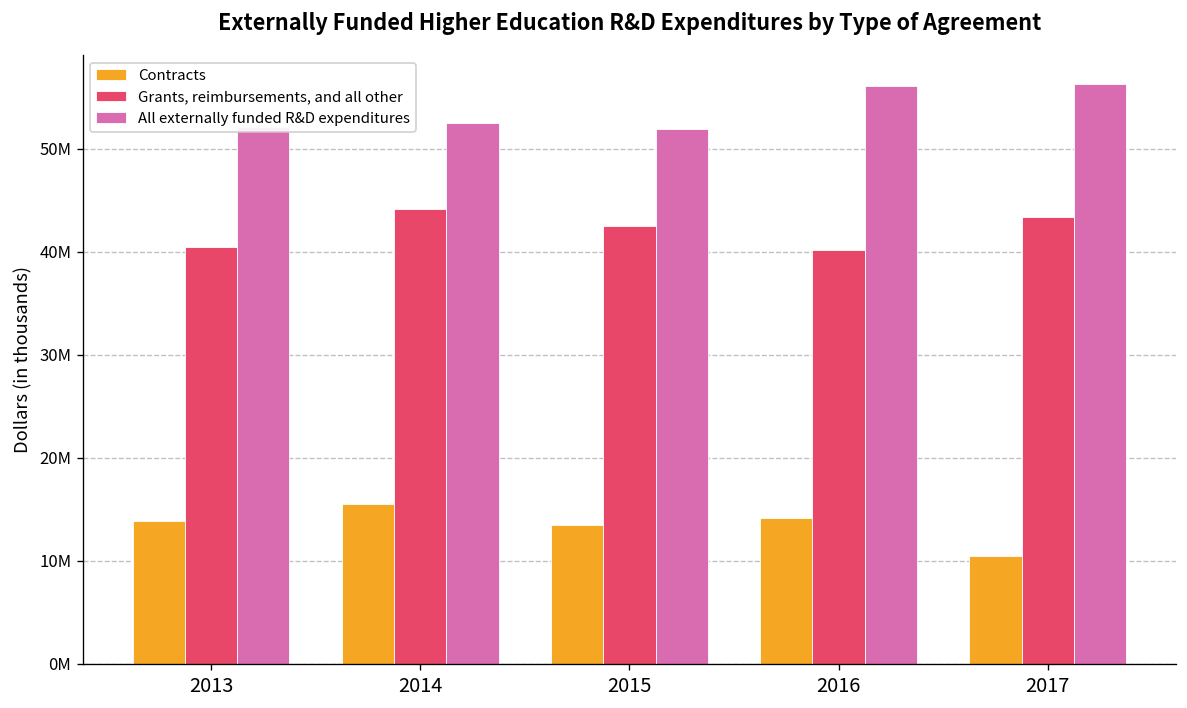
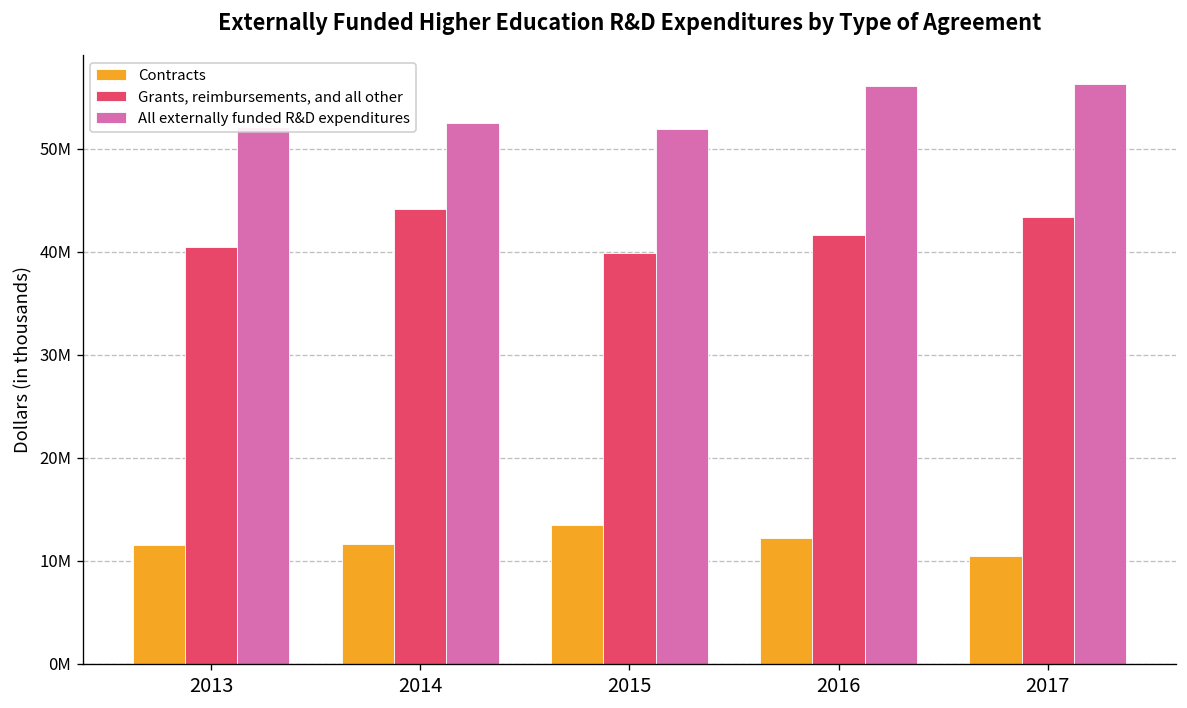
Contracts, 2013: 14000000 -> 12000000
Contracts, 2014: 16000000 -> 12000000
Grants, reimbursements, and all other, 2015: 42000000 -> 40000000
Contracts, 2016: 14000000 -> 12000000
Grants, reimbursements, and all other, 2016: 40000000 -> 42000000
